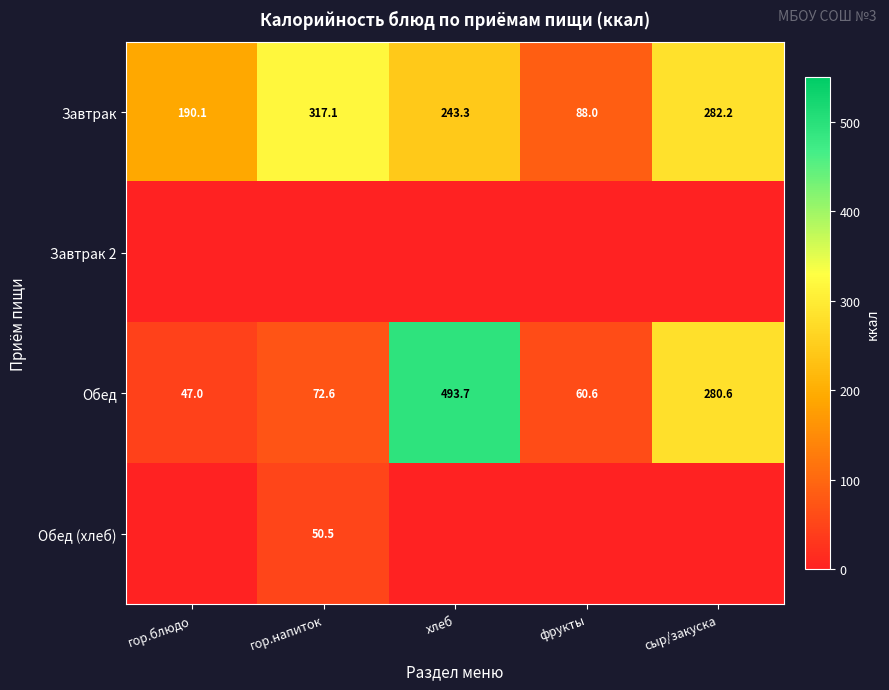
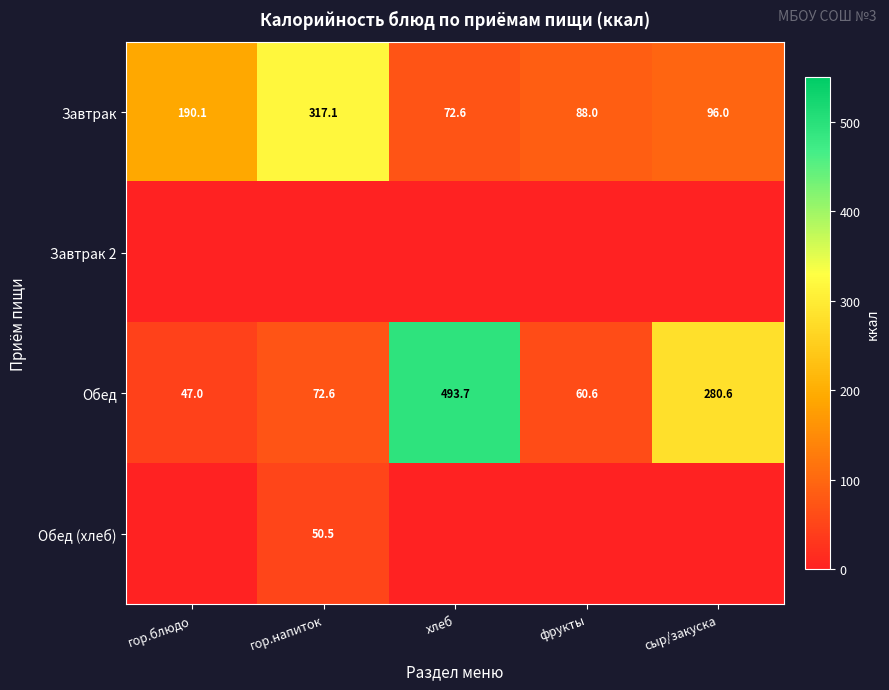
Завтрак, хлеб: 243.3 -> 72.6
Завтрак, сыр/закуска: 282.2 -> 96.0
